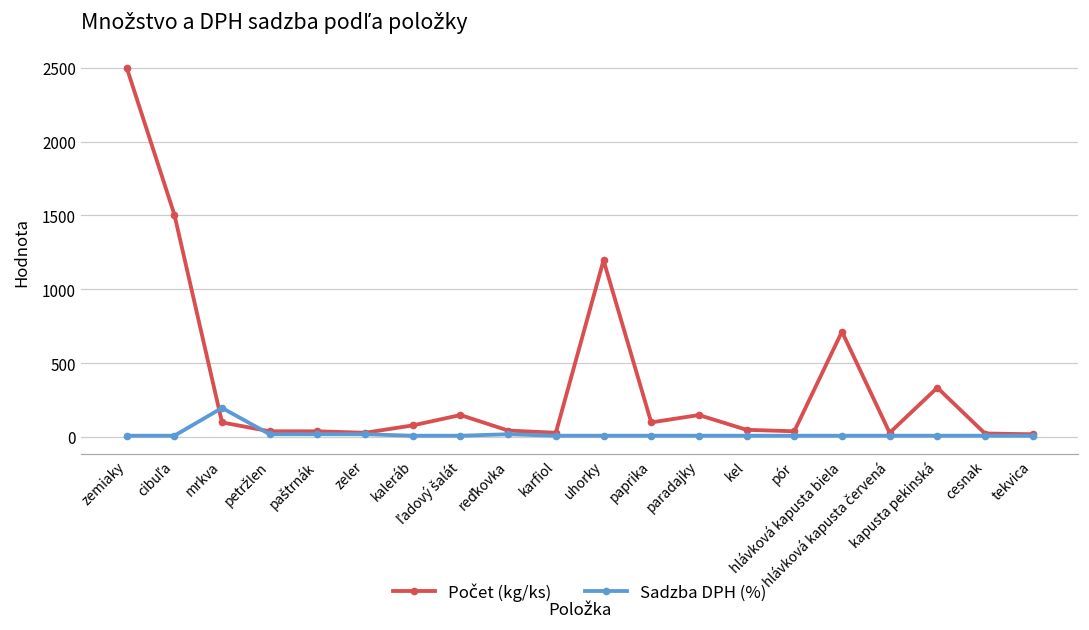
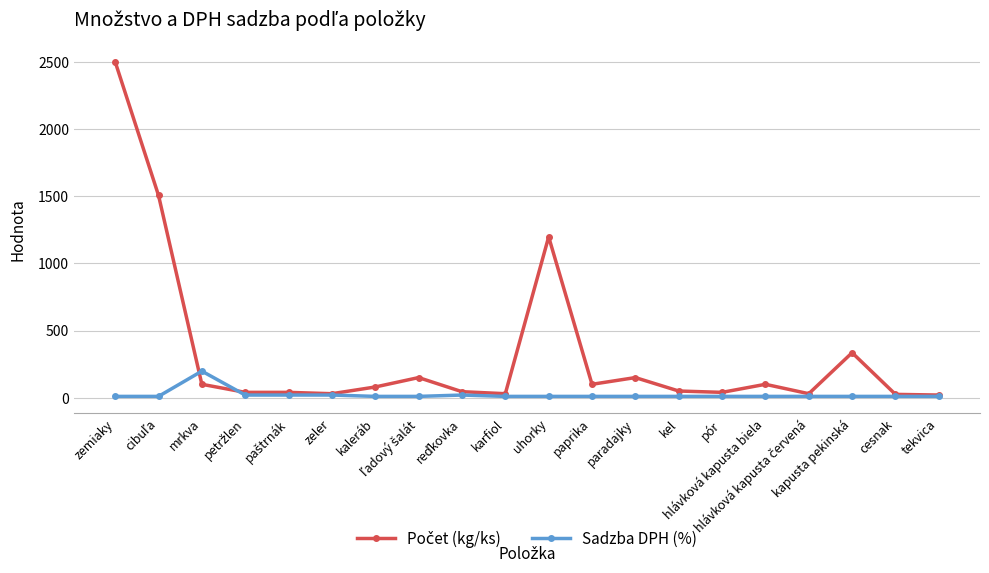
Počet (kg/ks), hlávková kapusta biela: 710 -> 100
